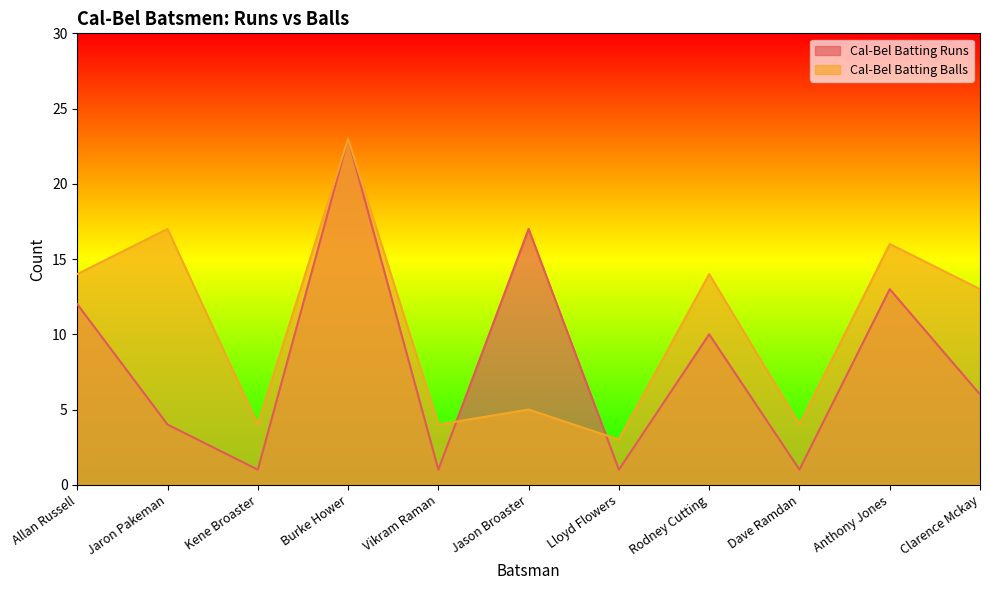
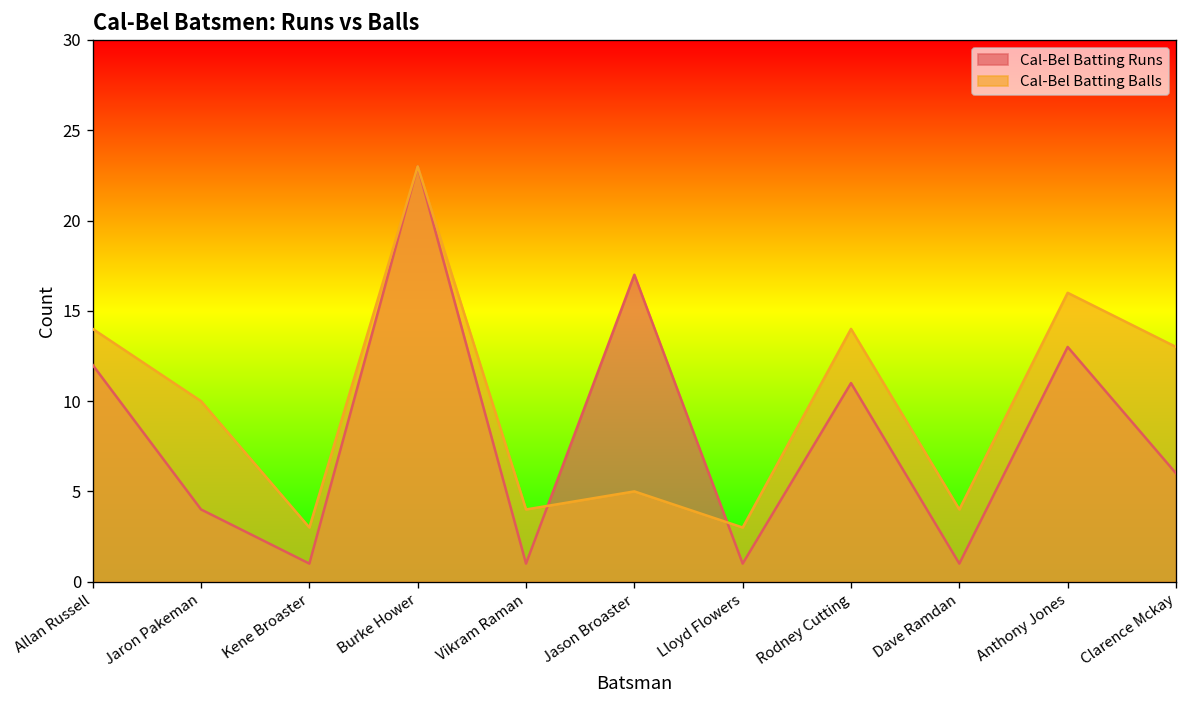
Cal-Bel Batting Balls, Jaron Pakeman: 17 -> 10
Cal-Bel Batting Balls, Kene Broaster: 4 -> 3
Cal-Bel Batting Runs, Rodney Cutting: 10 -> 11
